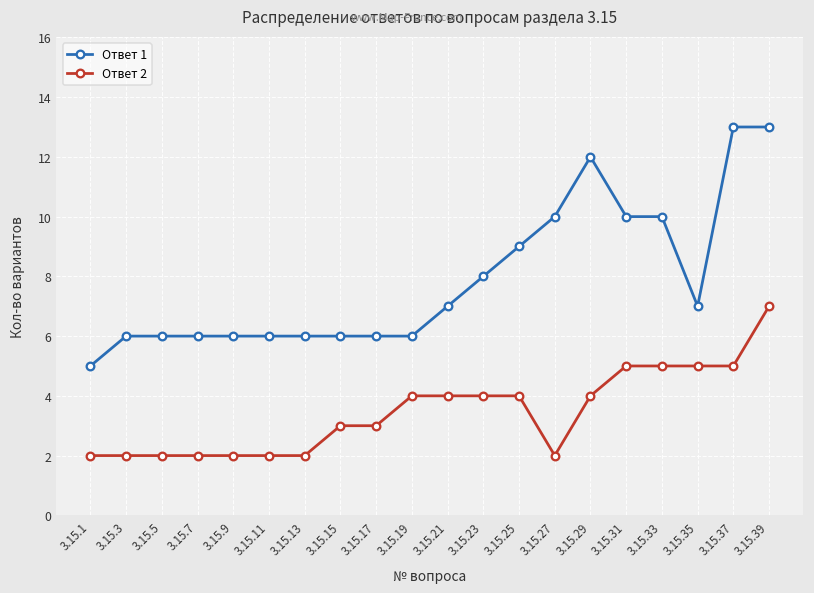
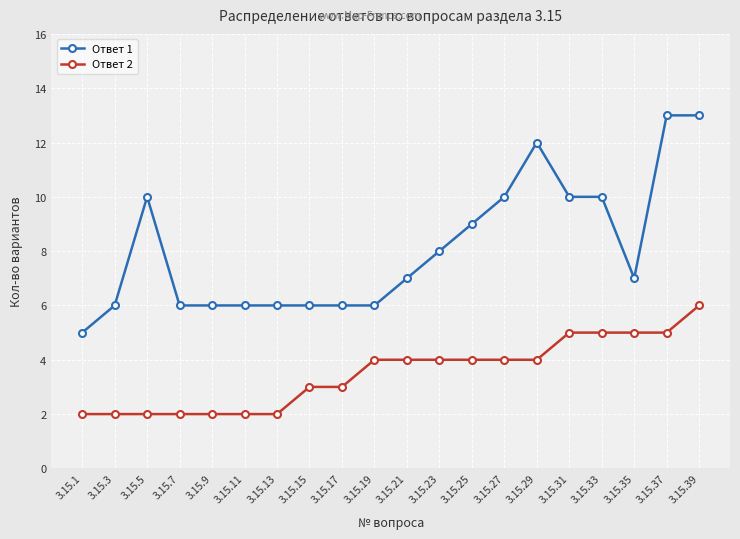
Ответ 1, 3.15.5: 6 -> 10
Ответ 2, 3.15.27: 2 -> 4
Ответ 2, 3.15.39: 7 -> 6
